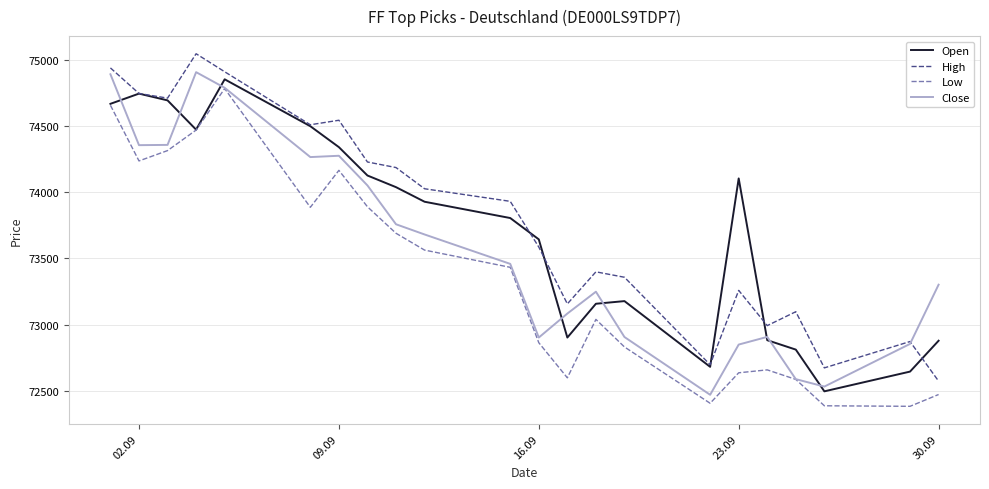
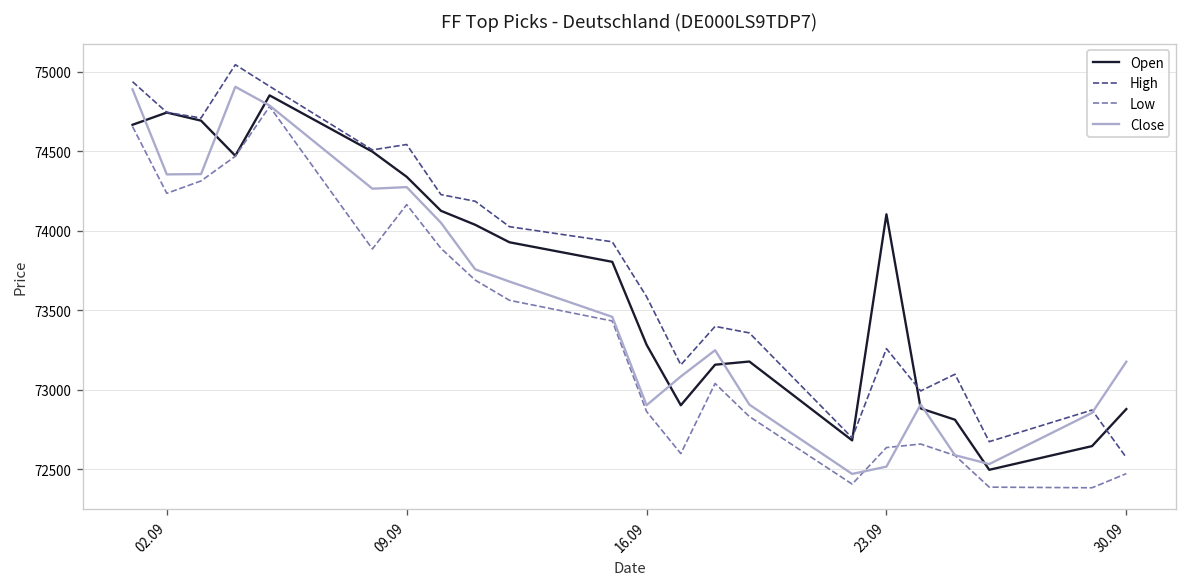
Open, 16.09: 73640 -> 73280
Close, 23.09: 72850 -> 72520
Close, 30.09: 73300 -> 73180
